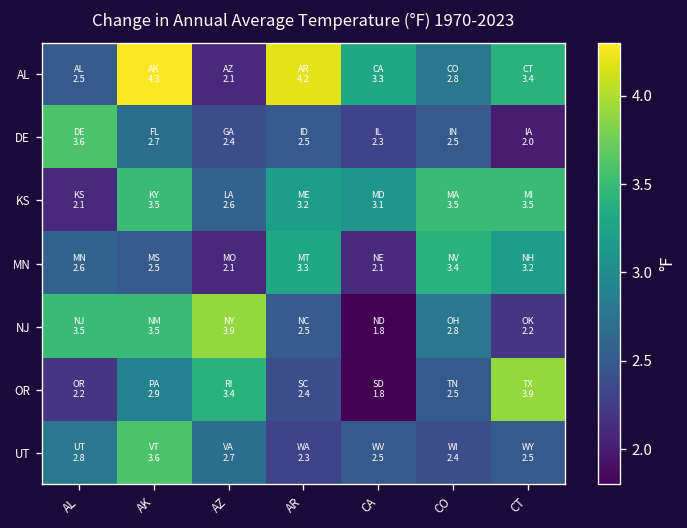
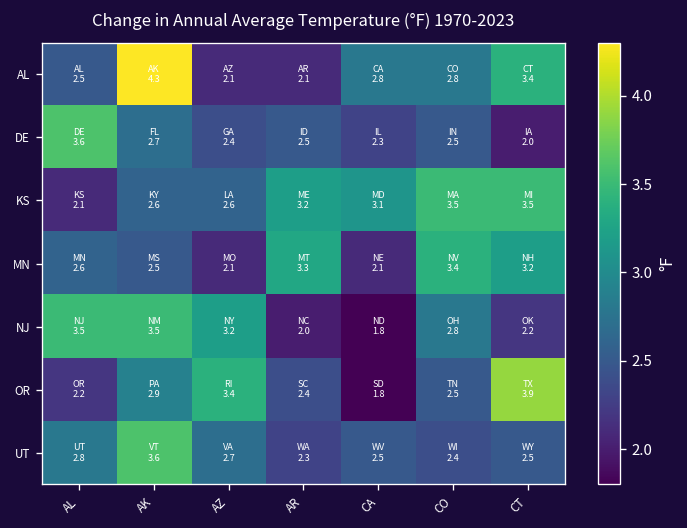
AL, AR: 4.2 -> 2.1
AL, CA: 3.3 -> 2.8
KS, AK: 3.5 -> 2.6
NJ, AZ: 3.9 -> 3.2
NJ, AR: 2.5 -> 2.0
